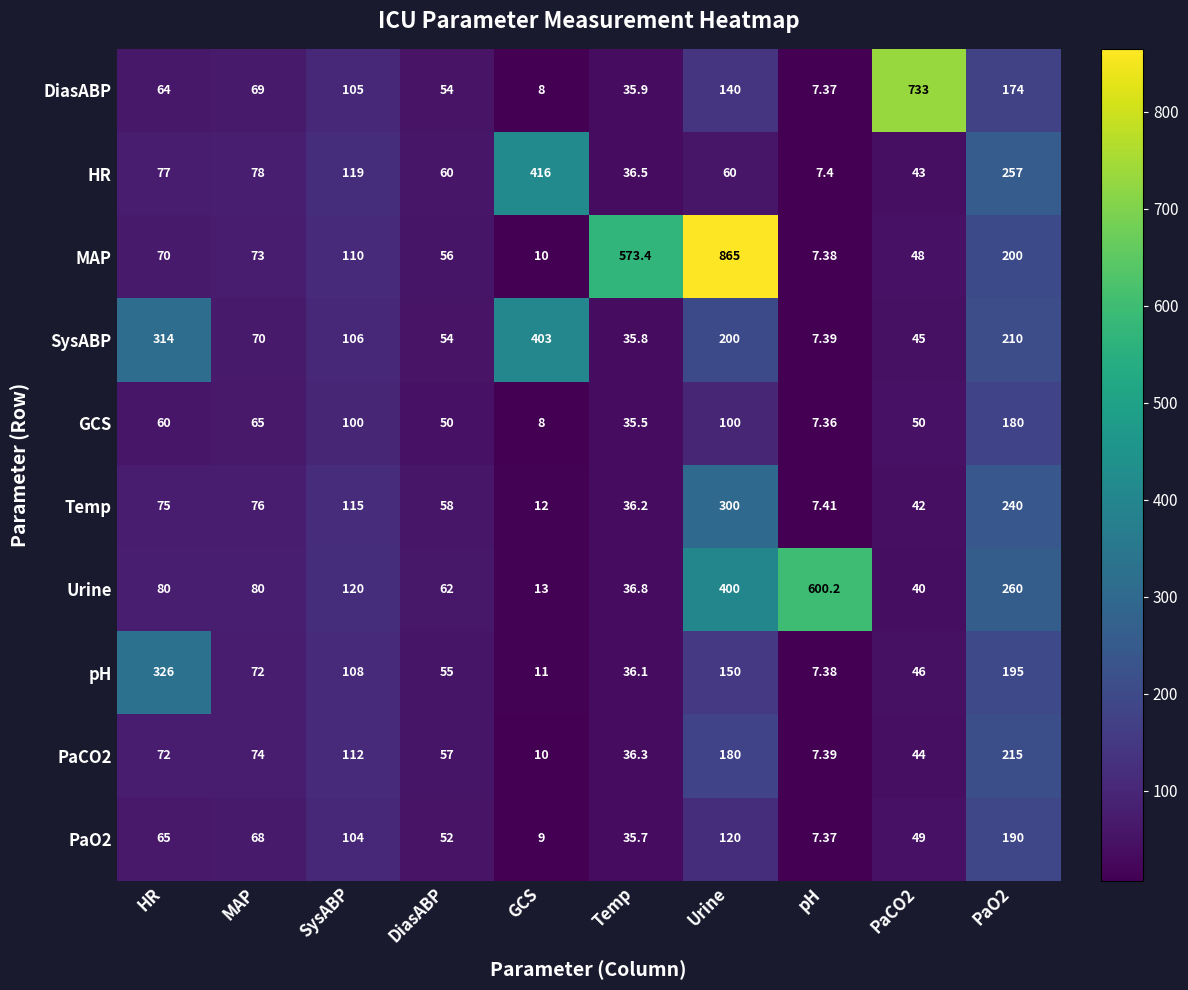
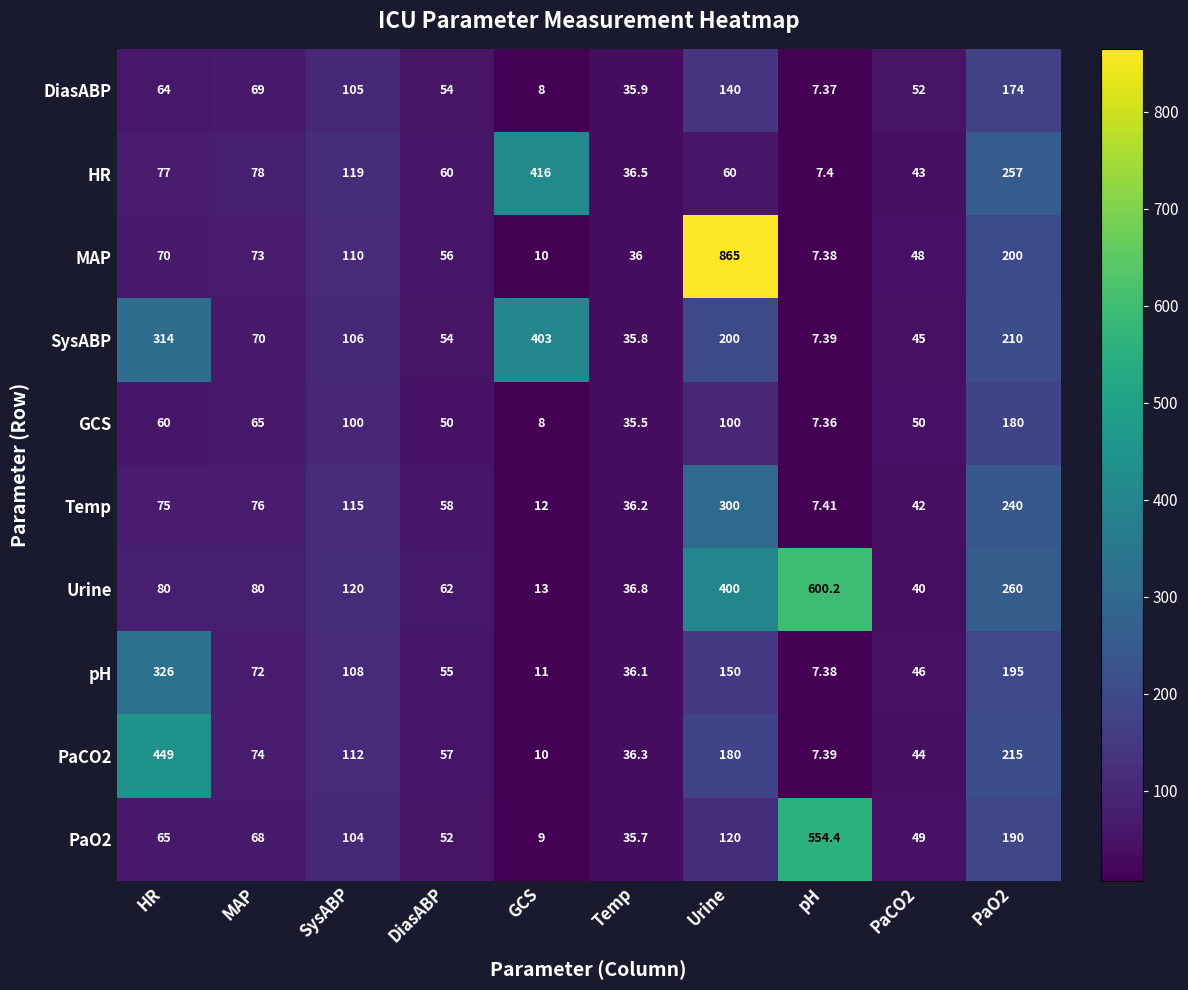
DiasABP, PaCO2: 733 -> 52
MAP, Temp: 573.4 -> 36
PaCO2, HR: 72 -> 449
PaO2, pH: 7.37 -> 554.4
